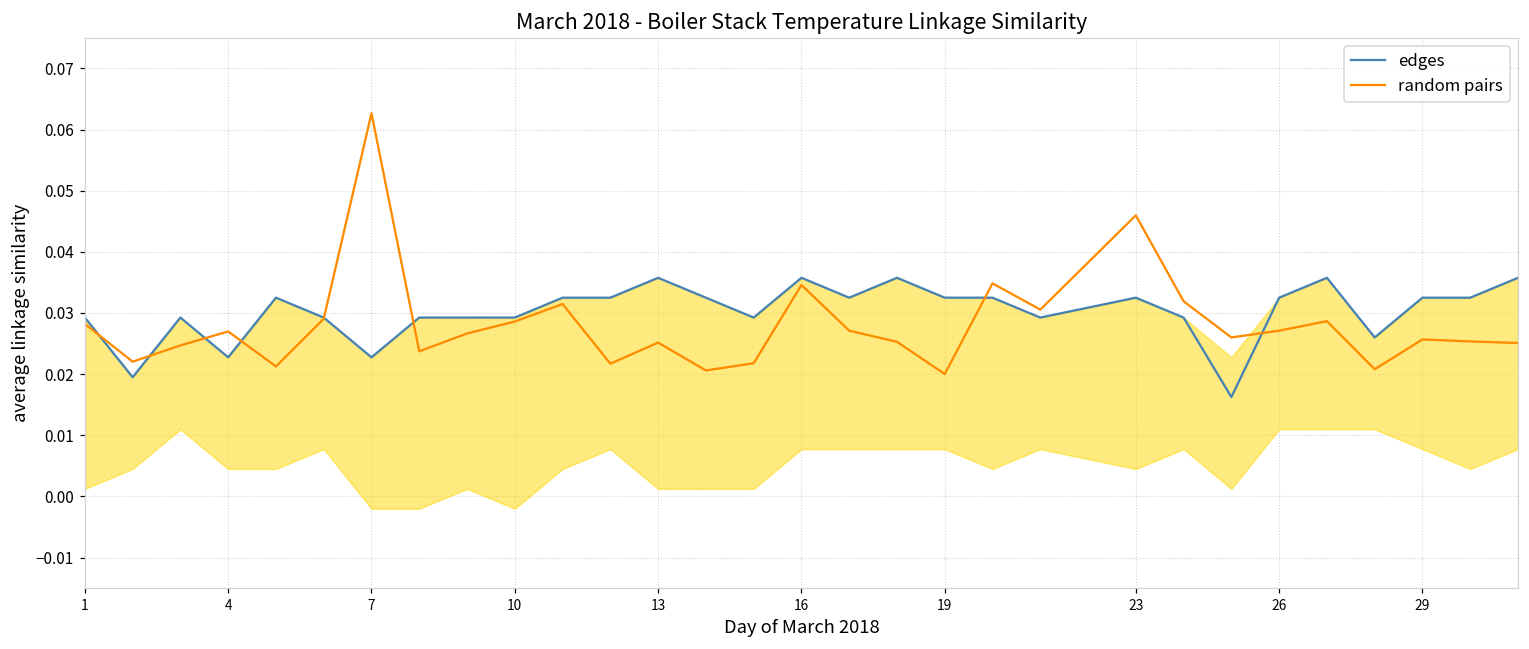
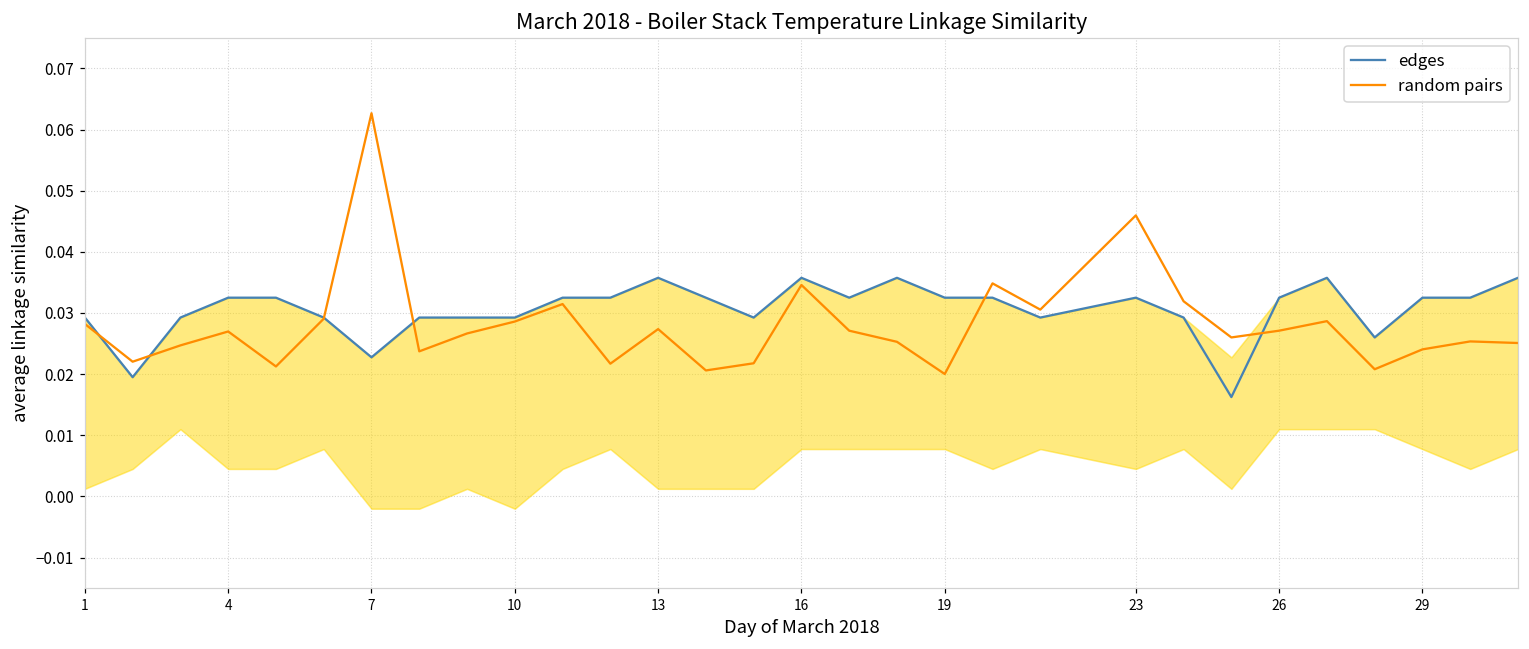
edges, 4: 0.023 -> 0.033
random pairs, 13: 0.025 -> 0.027
random pairs, 29: 0.026 -> 0.024
